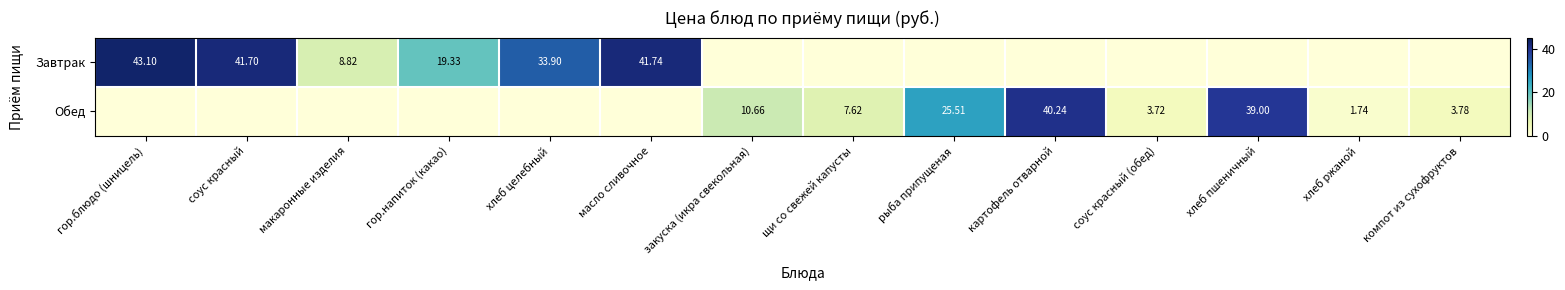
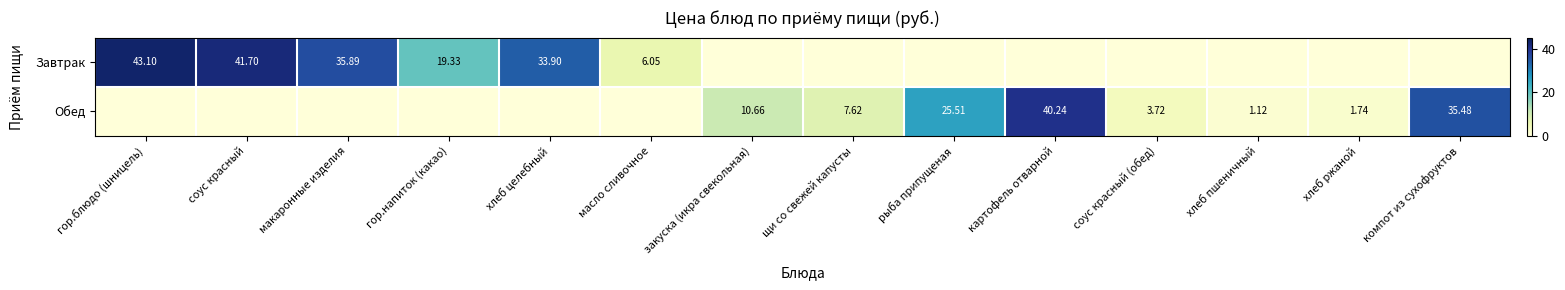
Завтрак, макаронные изделия: 8.82 -> 35.89
Завтрак, масло сливочное: 41.74 -> 6.05
Обед, хлеб пшеничный: 39.00 -> 1.12
Обед, компот из сухофруктов: 3.78 -> 35.48
